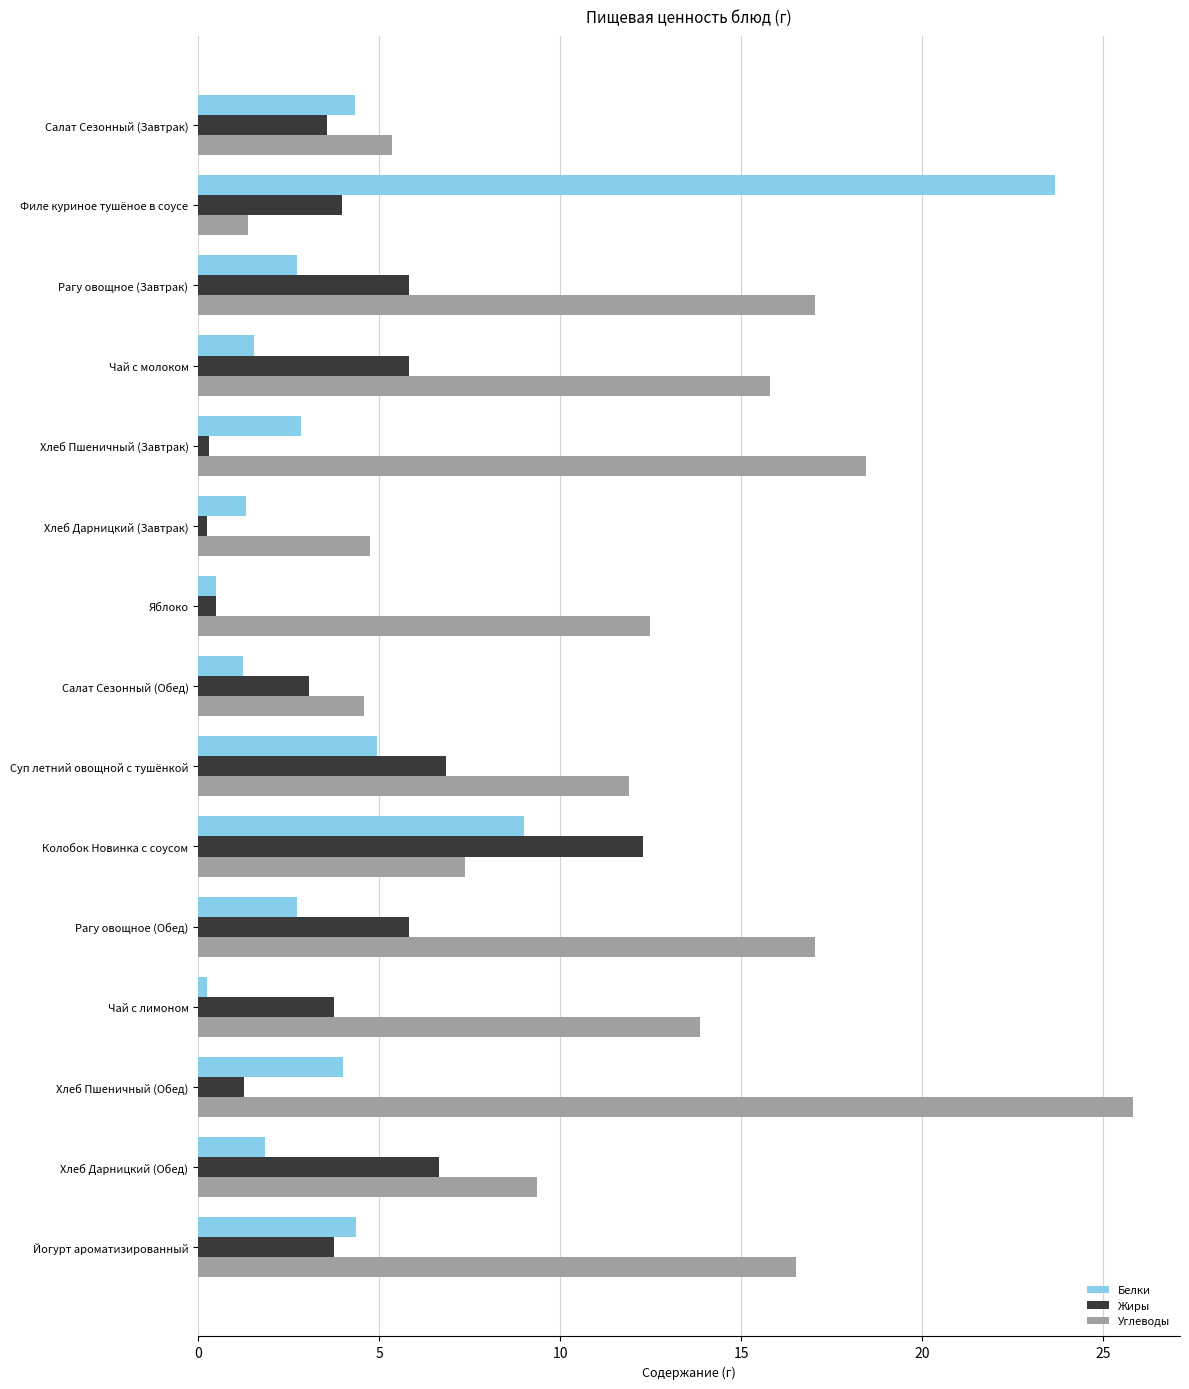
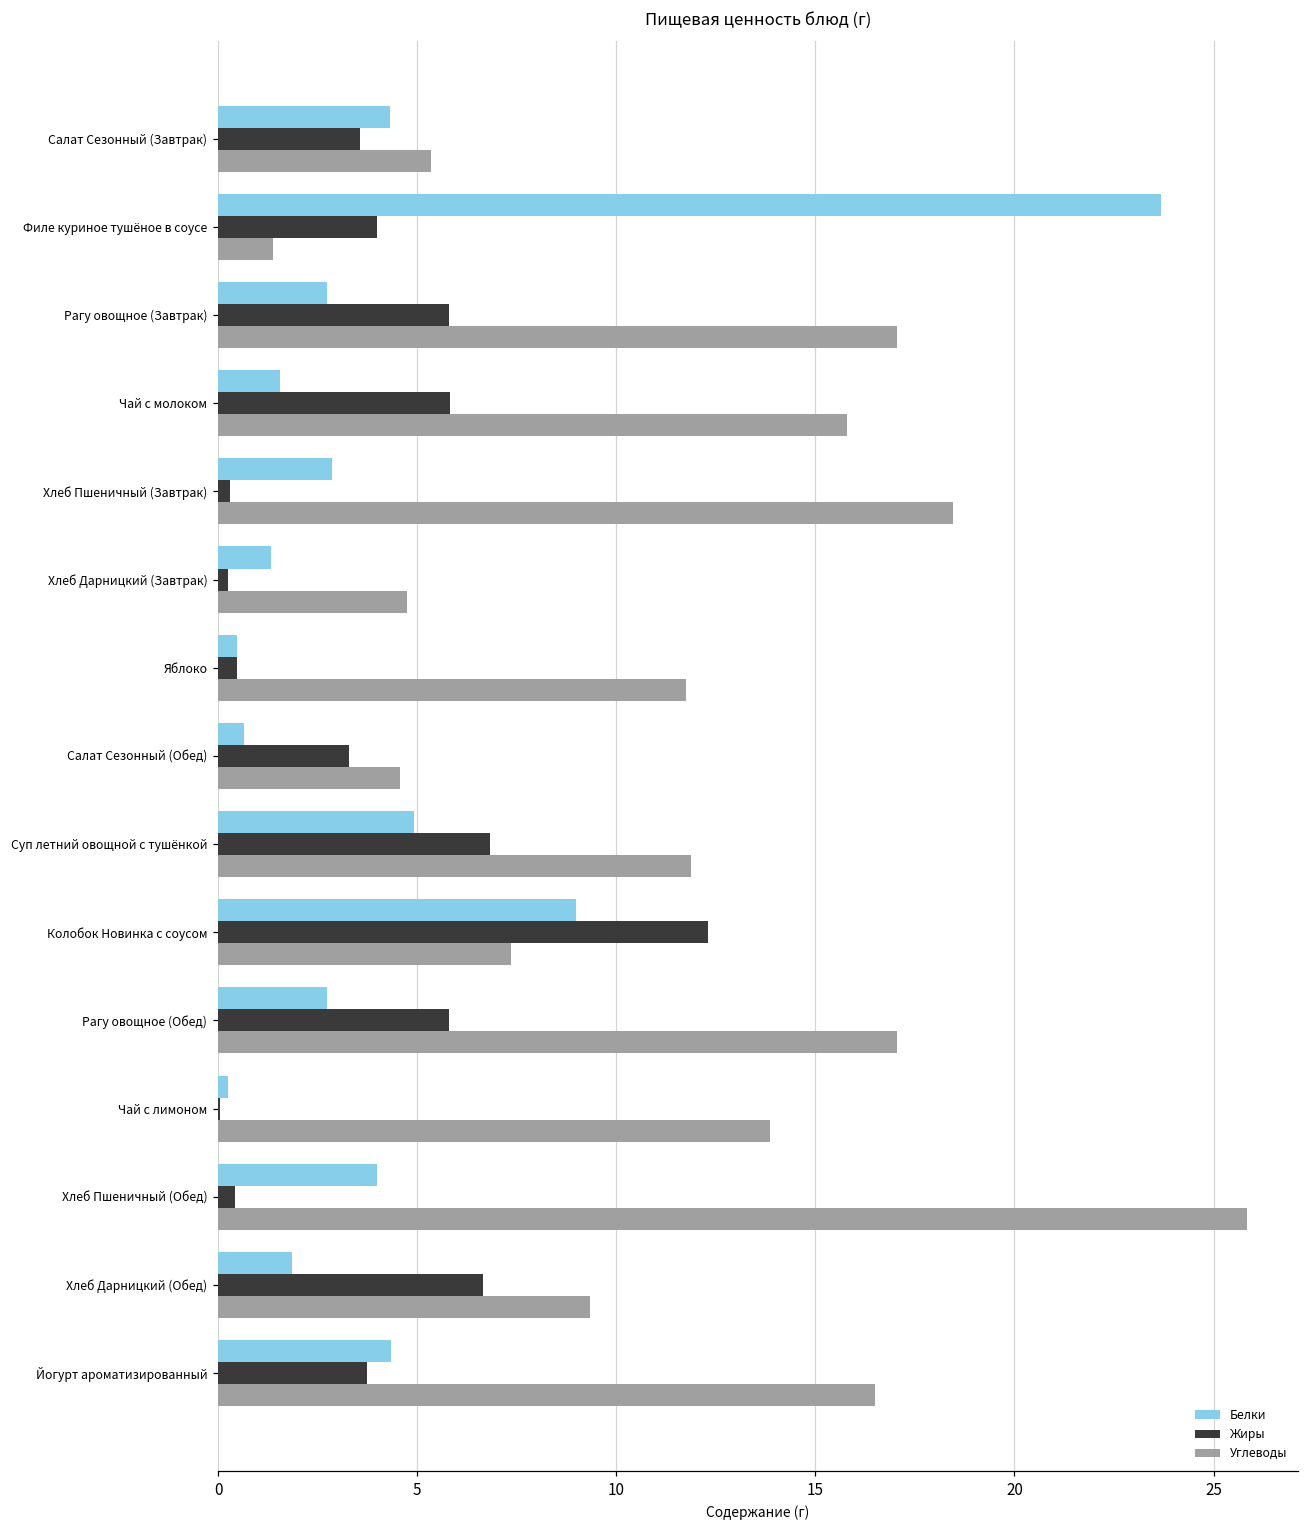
Углеводы, Яблоко: 12.5 -> 11.8
Белки, Салат Сезонный (Обед): 1.3 -> 0.7
Жиры, Салат Сезонный (Обед): 3.1 -> 3.3
Жиры, Чай с лимоном: 3.7 -> 0.1
Жиры, Хлеб Пшеничный (Обед): 1.3 -> 0.4
